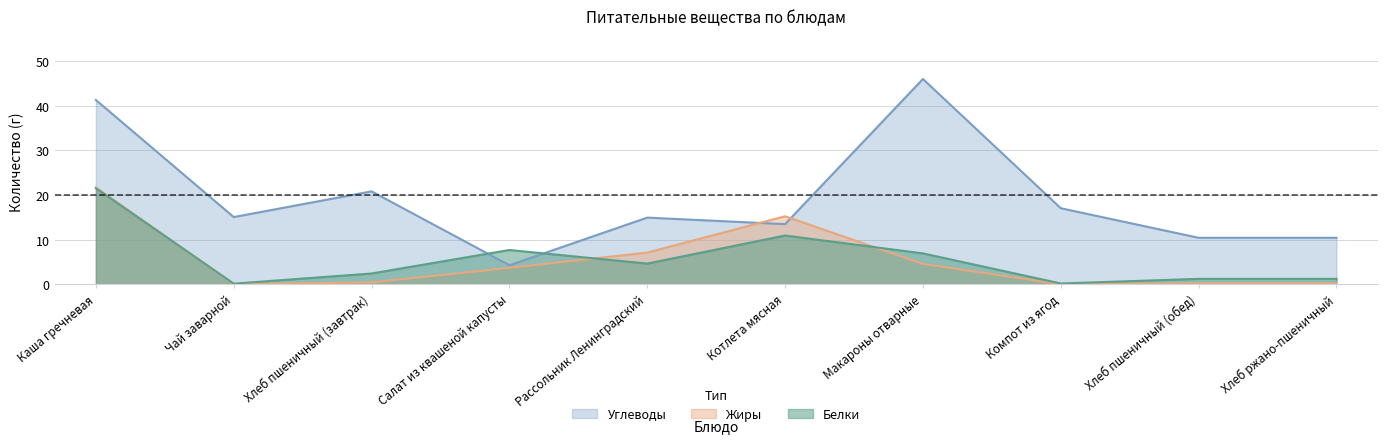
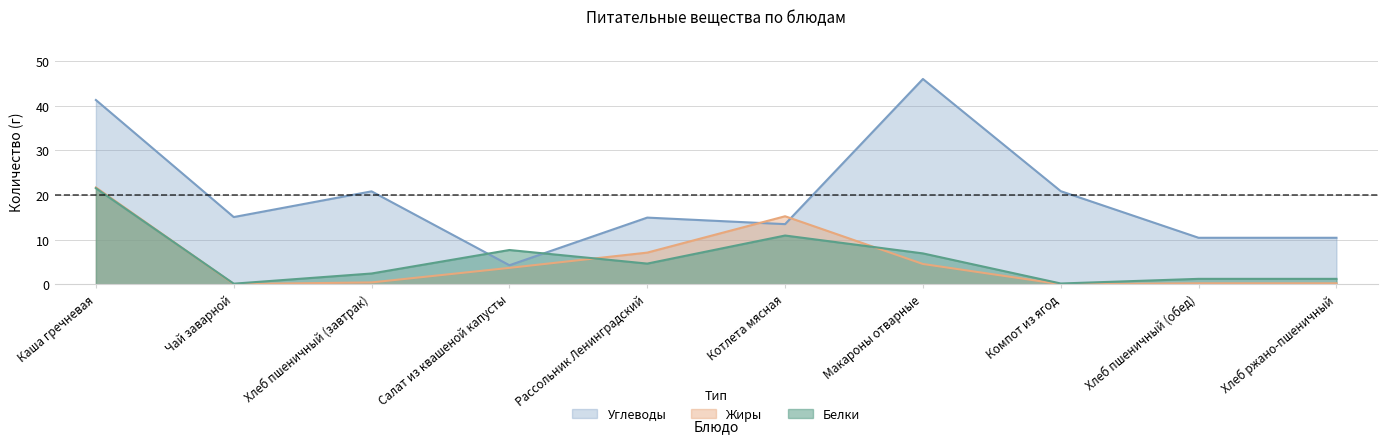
Углеводы, Компот из ягод: 17 -> 21
